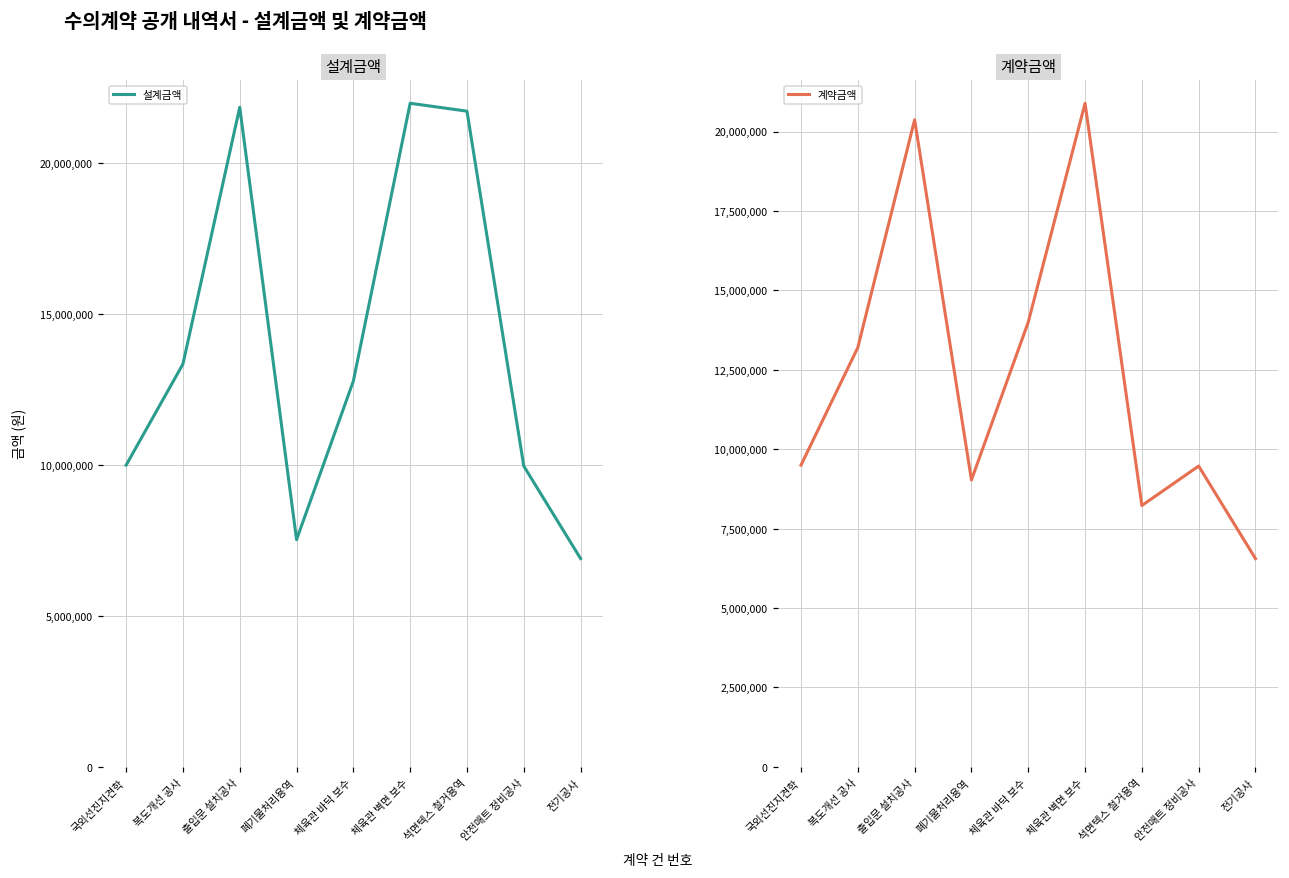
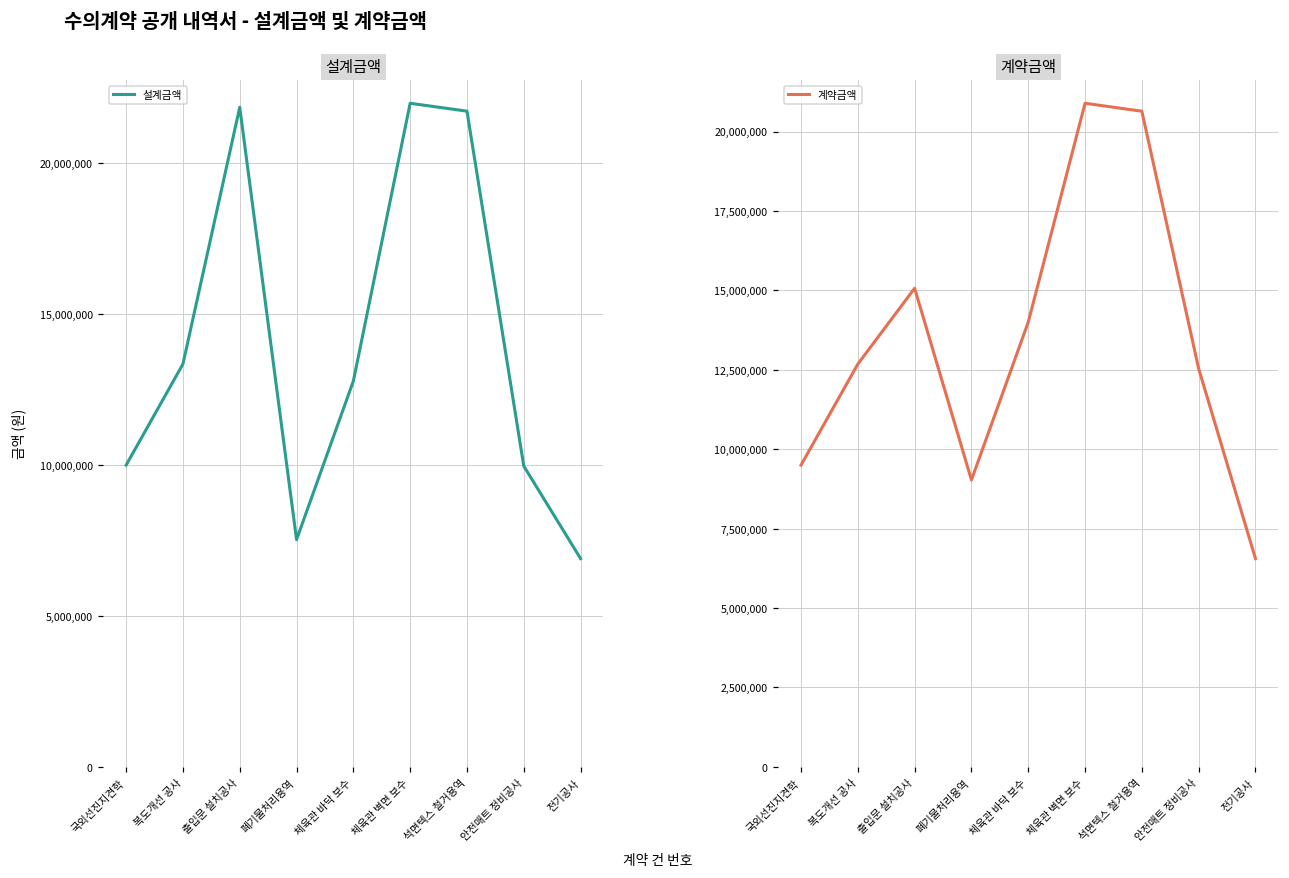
계약금액, 복도개선 공사: 13,200,000 -> 12,700,000
계약금액, 출입문 설치공사: 20,400,000 -> 15,100,000
계약금액, 석면텍스 철거용역: 8,200,000 -> 20,600,000
계약금액, 안전매트 정비공사: 9,500,000 -> 12,500,000
